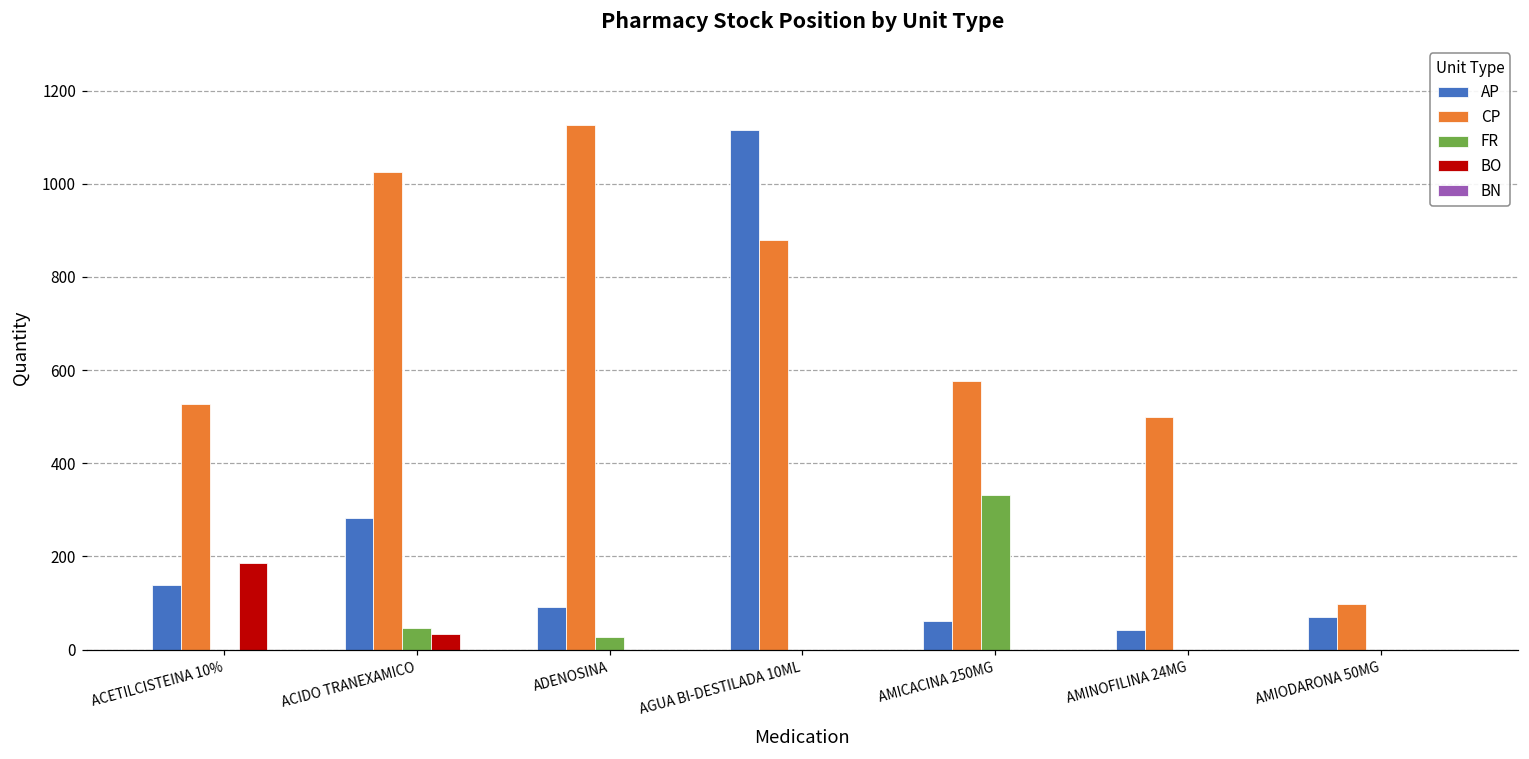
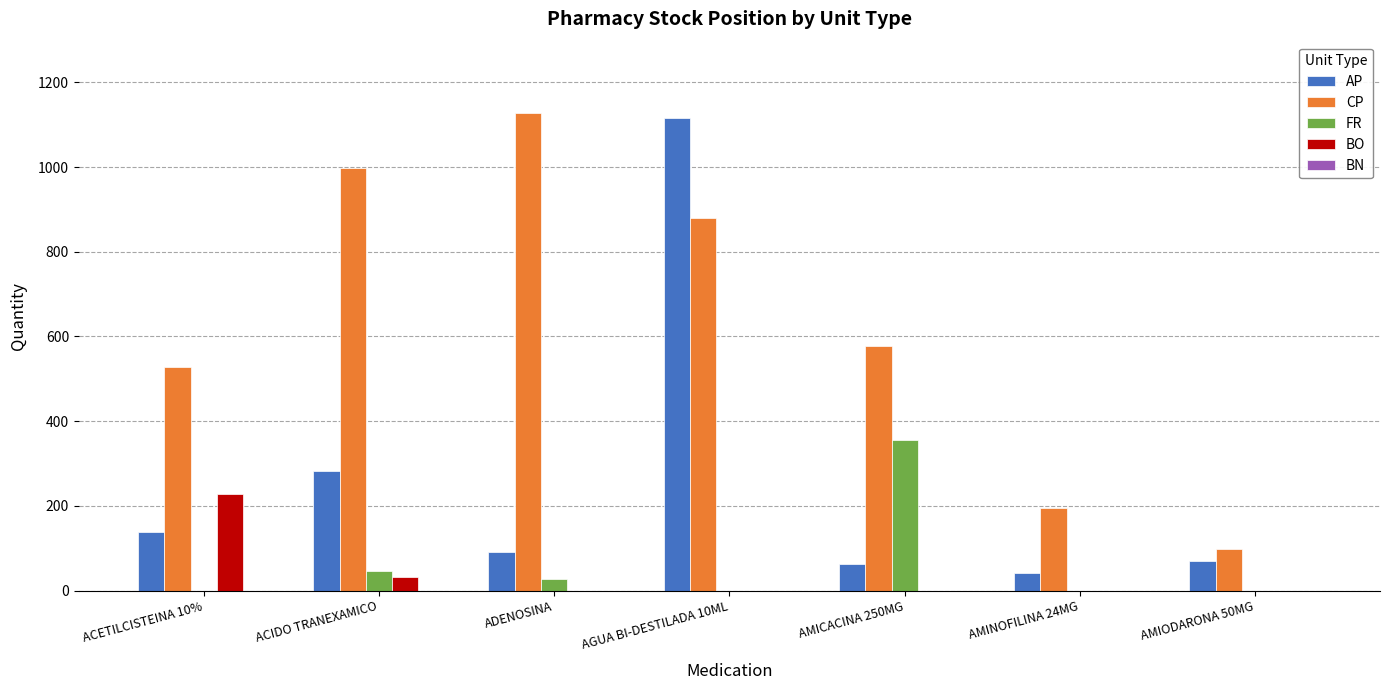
BO, ACETILCISTEINA 10%: 190 -> 230
CP, ACIDO TRANEXAMICO: 1030 -> 1000
FR, AMICACINA 250MG: 330 -> 360
CP, AMINOFILINA 24MG: 500 -> 190
